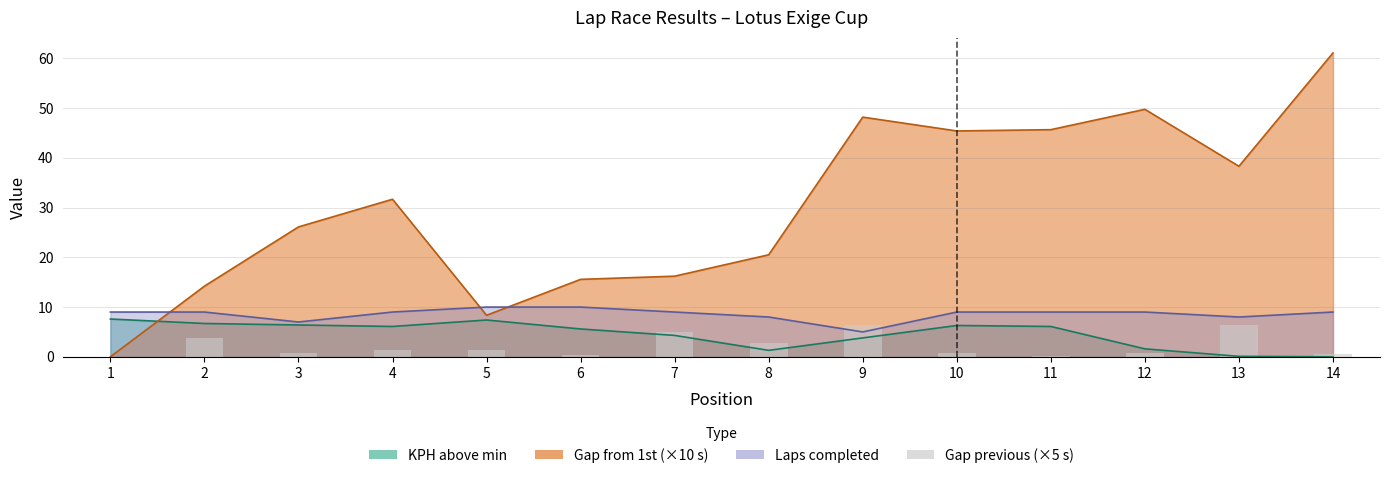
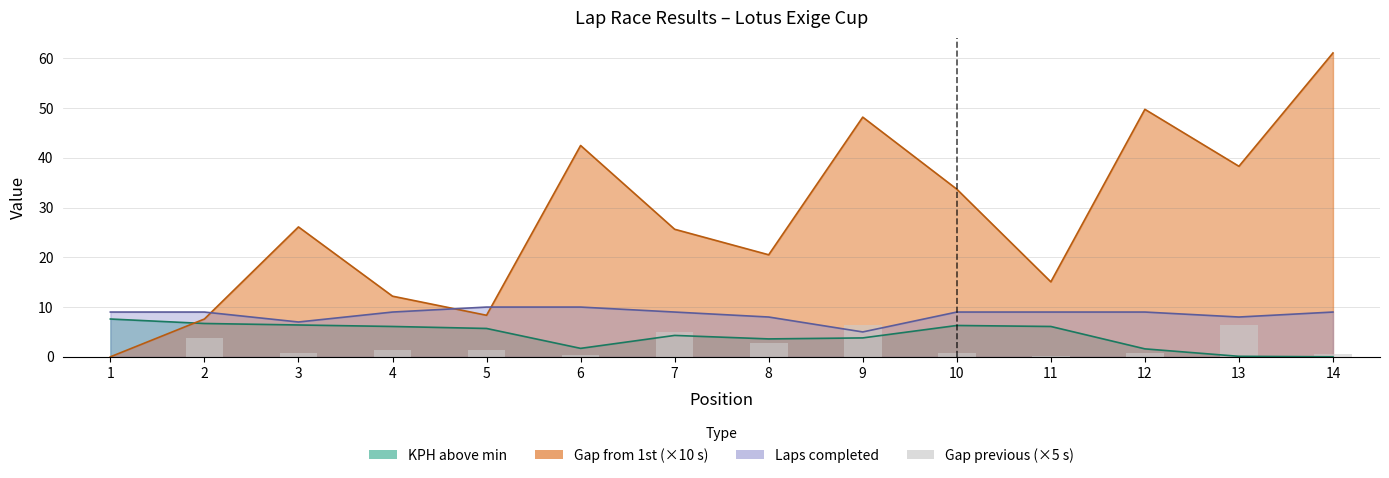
Gap from 1st (×10 s), 2: 14 -> 8
Gap from 1st (×10 s), 4: 32 -> 12
KPH above min, 5: 7 -> 6
KPH above min, 6: 6 -> 2
Gap from 1st (×10 s), 6: 16 -> 42
Gap from 1st (×10 s), 7: 16 -> 26
KPH above min, 8: 1 -> 4
Gap from 1st (×10 s), 10: 45 -> 34
Gap from 1st (×10 s), 11: 46 -> 15
